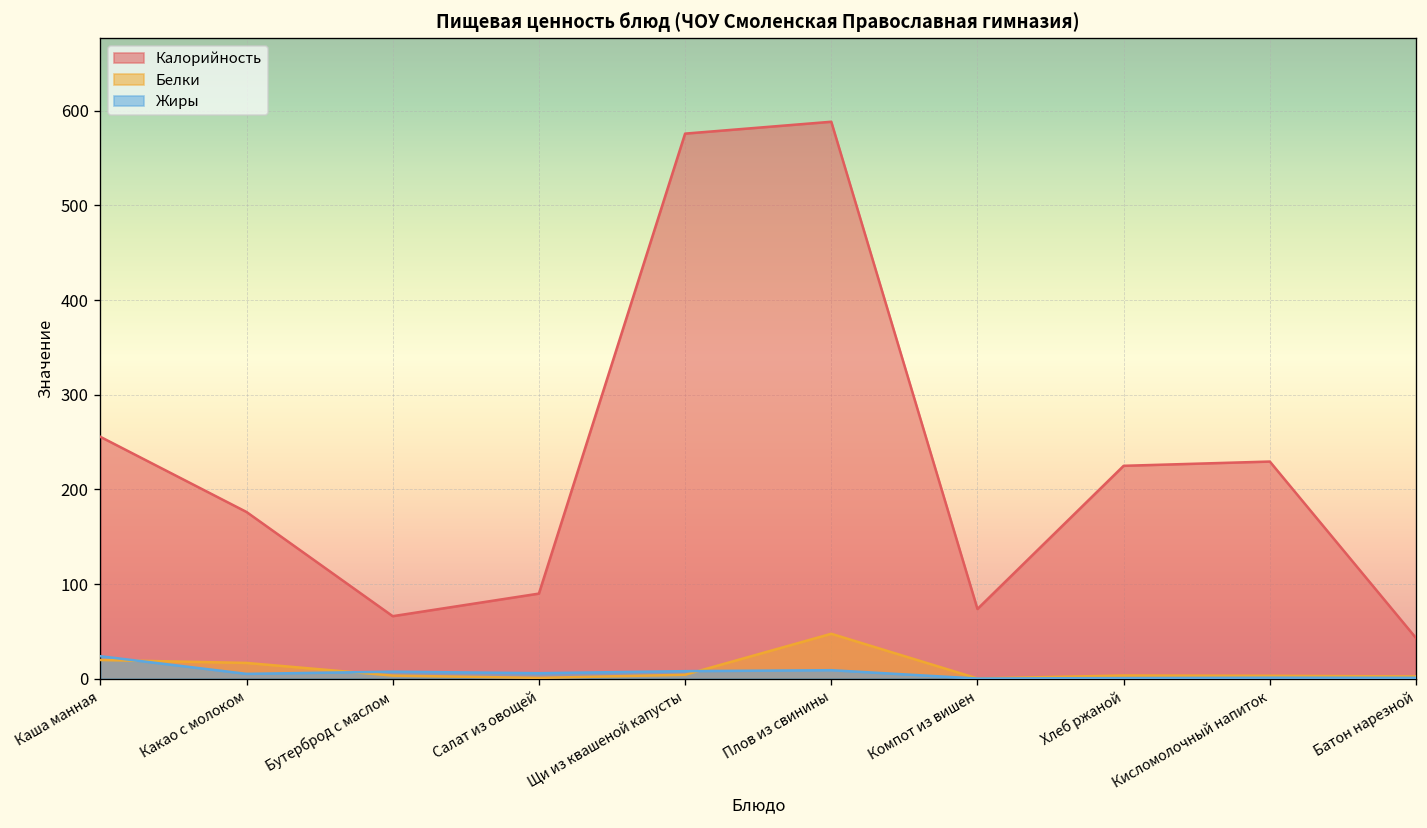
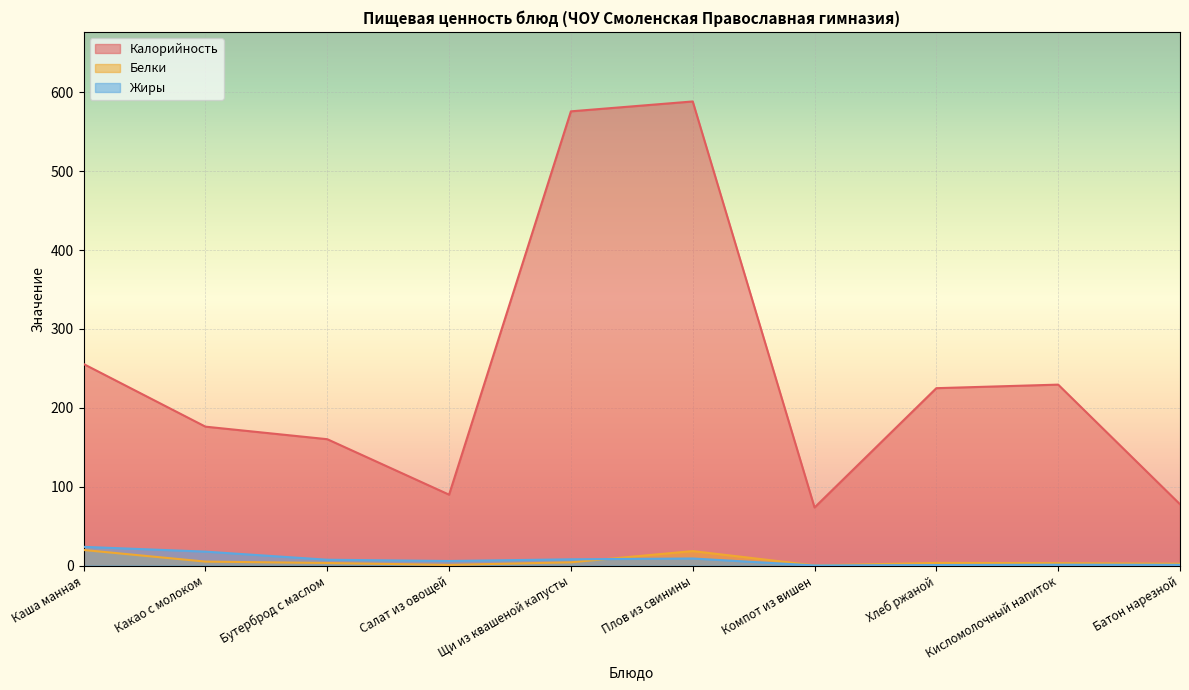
Белки, Какао с молоком: 20 -> 0
Жиры, Какао с молоком: 10 -> 20
Калорийность, Бутерброд с маслом: 70 -> 160
Белки, Плов из свинины: 50 -> 20
Калорийность, Батон нарезной: 40 -> 80
